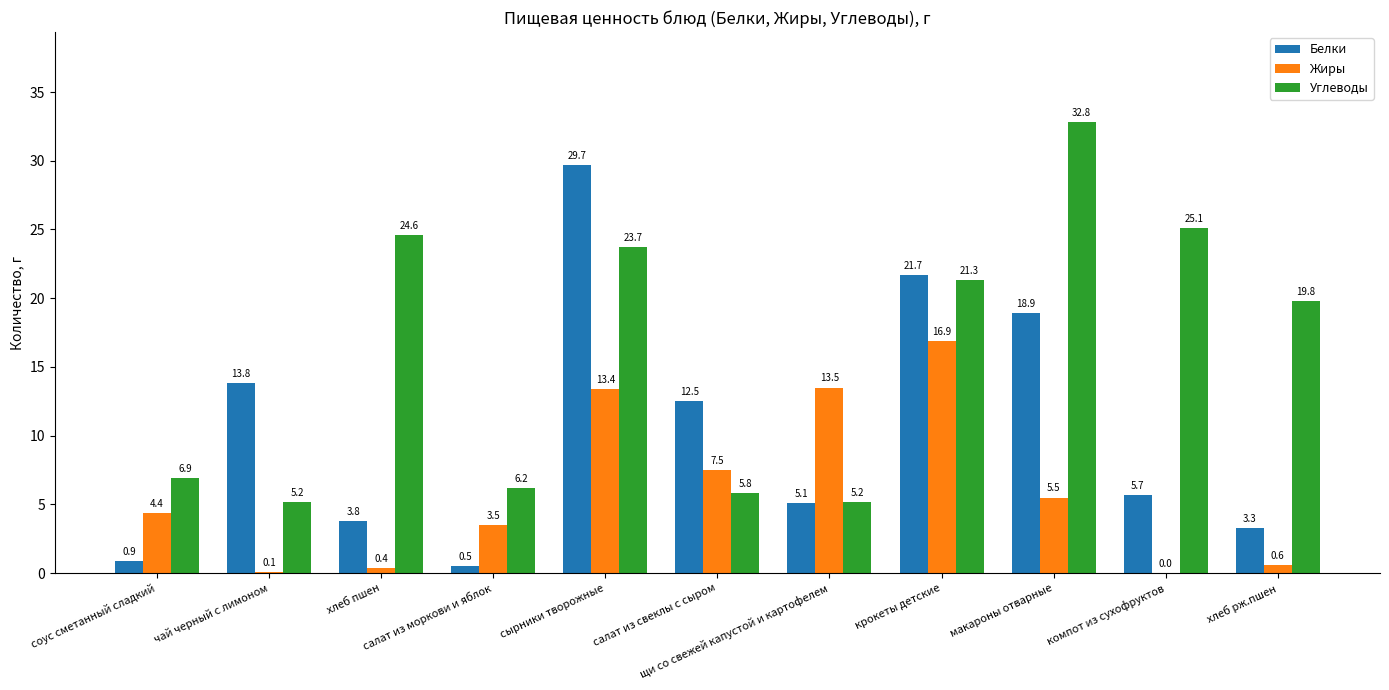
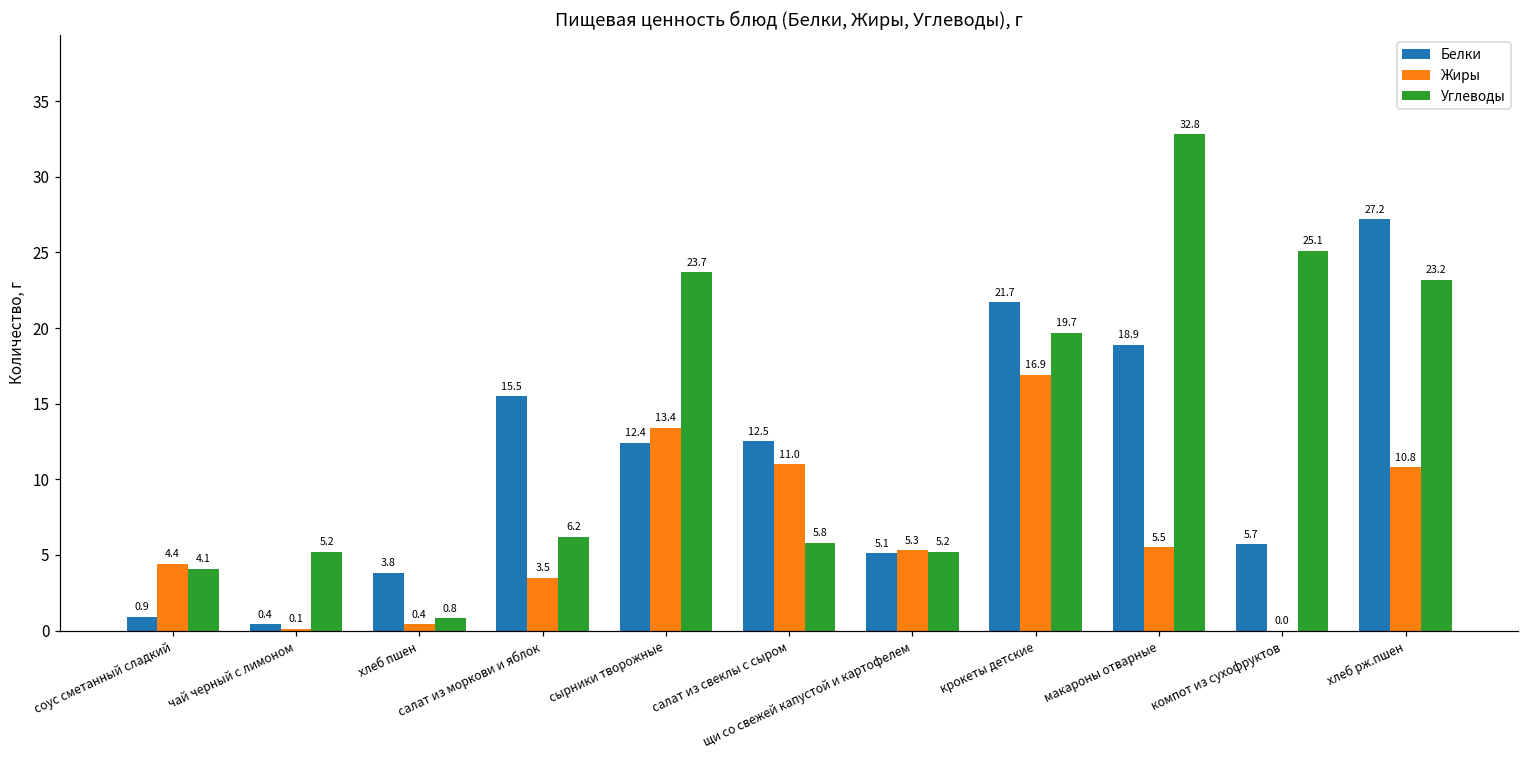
Углеводы, соус сметанный сладкий: 6.9 -> 4.1
Белки, чай черный с лимоном: 13.8 -> 0.4
Углеводы, хлеб пшен: 24.6 -> 0.8
Белки, салат из моркови и яблок: 0.5 -> 15.5
Белки, сырники творожные: 29.7 -> 12.4
Жиры, салат из свеклы с сыром: 7.5 -> 11.0
Жиры, щи со свежей капустой и картофелем: 13.5 -> 5.3
Углеводы, крокеты детские: 21.3 -> 19.7
Белки, хлеб рж.пшен: 3.3 -> 27.2
Жиры, хлеб рж.пшен: 0.6 -> 10.8
Углеводы, хлеб рж.пшен: 19.8 -> 23.2
